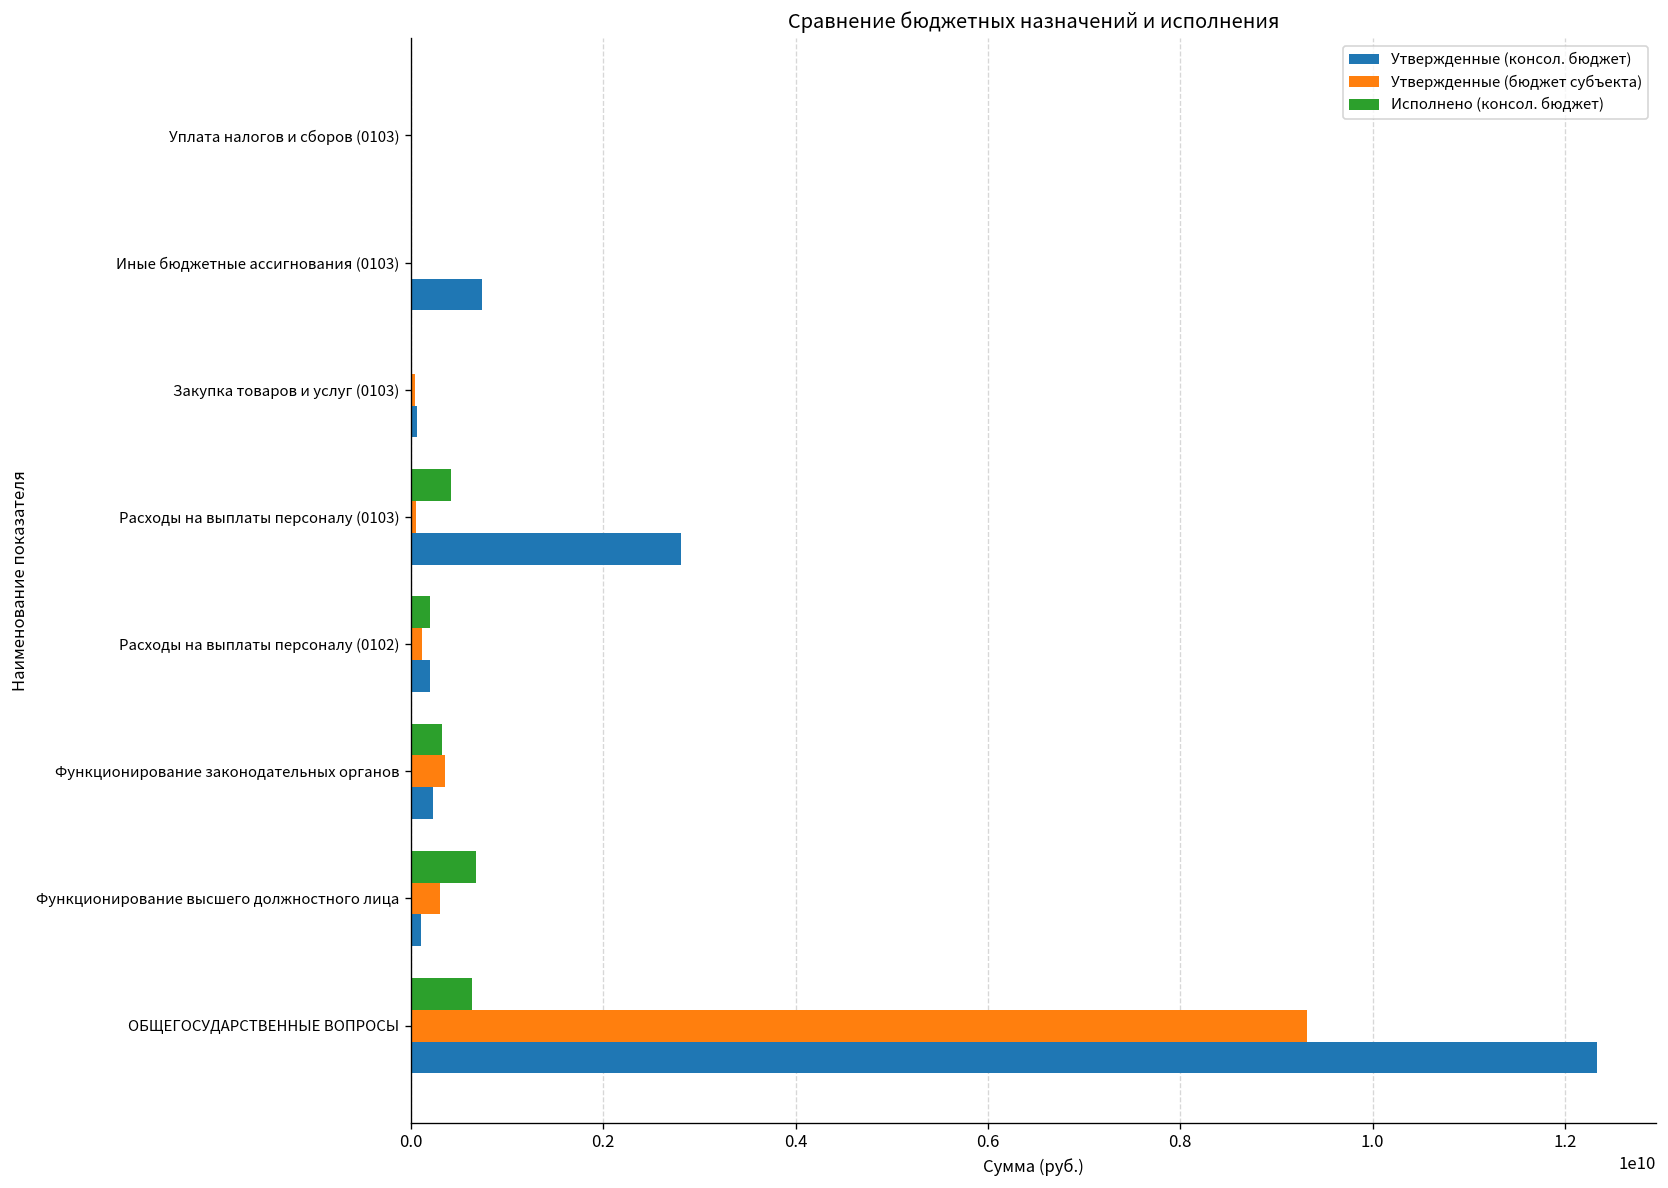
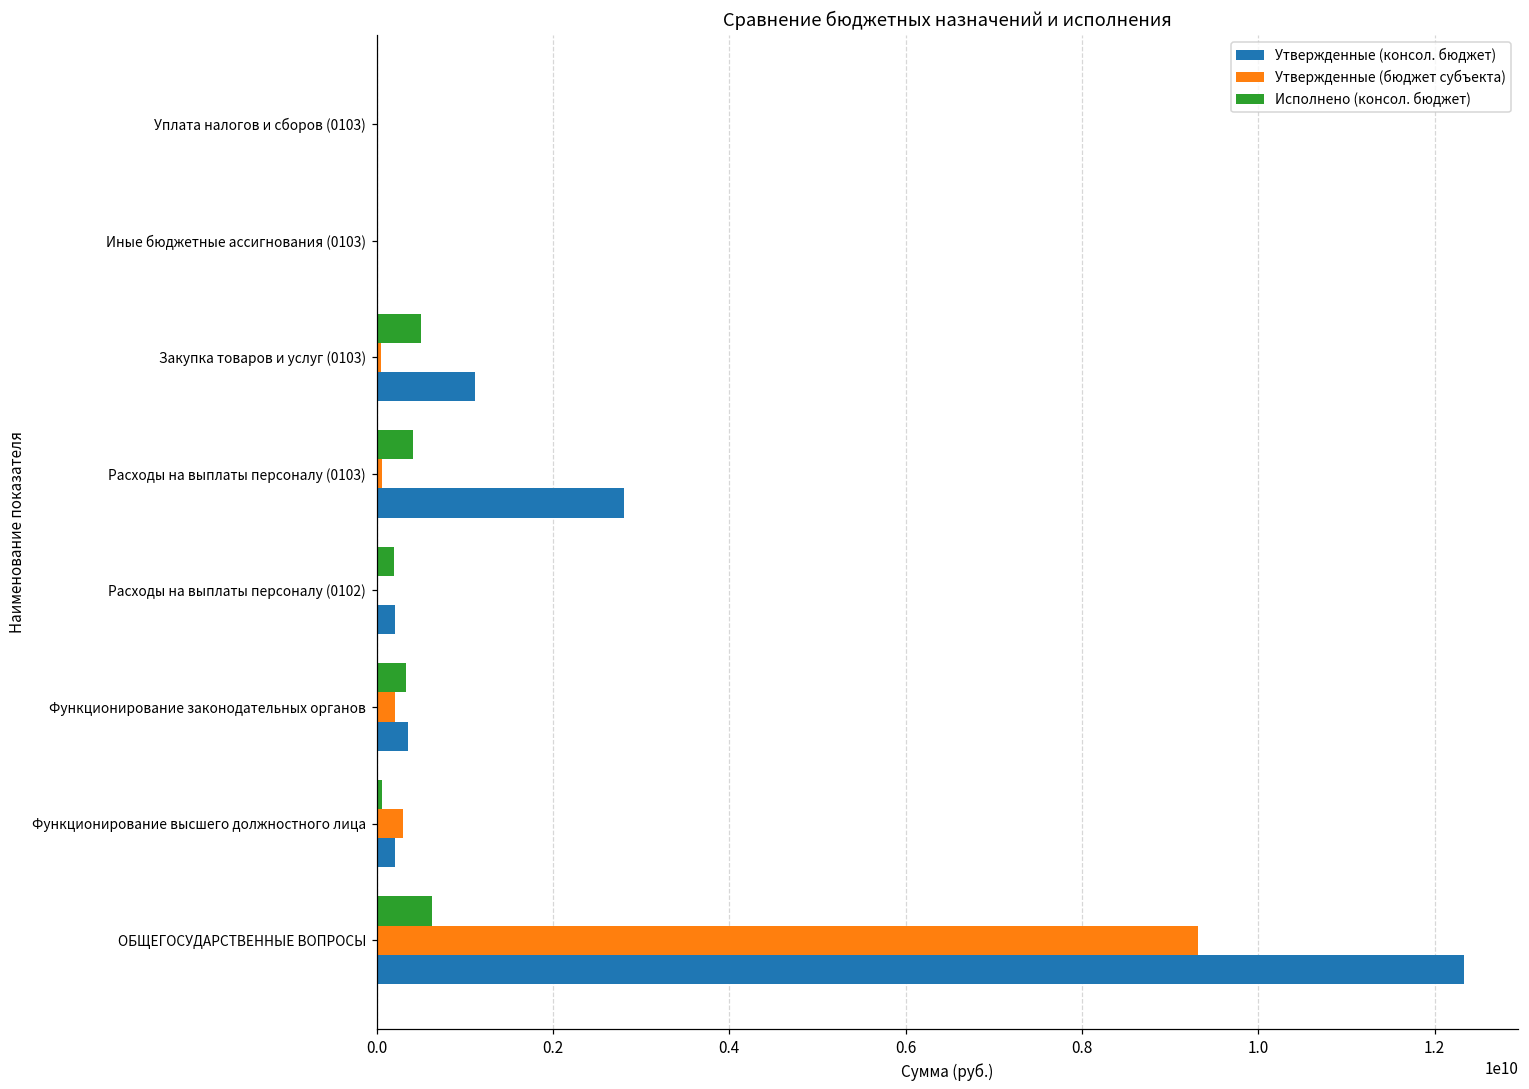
Утвержденные (консол. бюджет), Иные бюджетные ассигнования (0103): 700000000 -> 0
Исполнено (консол. бюджет), Закупка товаров и услуг (0103): 0 -> 500000000
Утвержденные (консол. бюджет), Закупка товаров и услуг (0103): 100000000 -> 1100000000
Утвержденные (бюджет субъекта), Расходы на выплаты персоналу (0102): 100000000 -> 0
Утвержденные (бюджет субъекта), Функционирование законодательных органов: 400000000 -> 200000000
Утвержденные (консол. бюджет), Функционирование законодательных органов: 200000000 -> 400000000
Исполнено (консол. бюджет), Функционирование высшего должностного лица: 700000000 -> 100000000
Утвержденные (консол. бюджет), Функционирование высшего должностного лица: 100000000 -> 200000000
